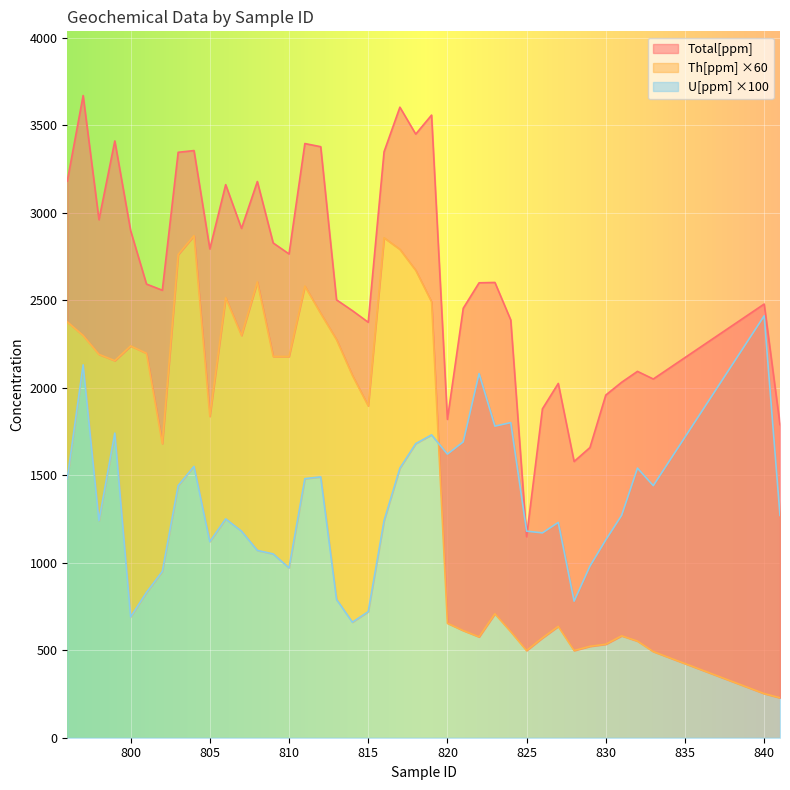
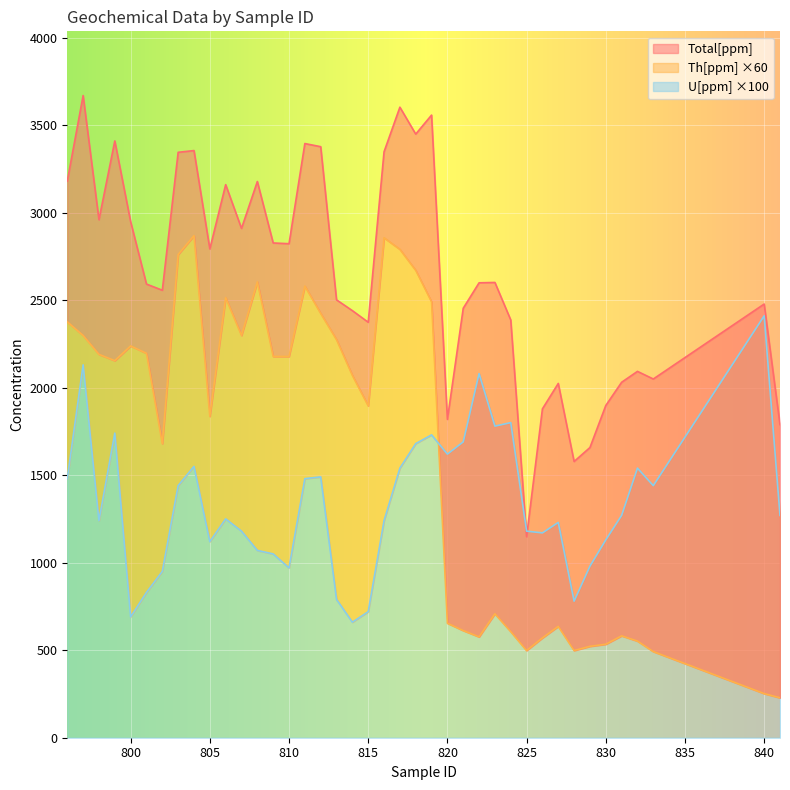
Total[ppm], 800: 2900 -> 2950
Total[ppm], 810: 2760 -> 2820
Total[ppm], 830: 1960 -> 1900
